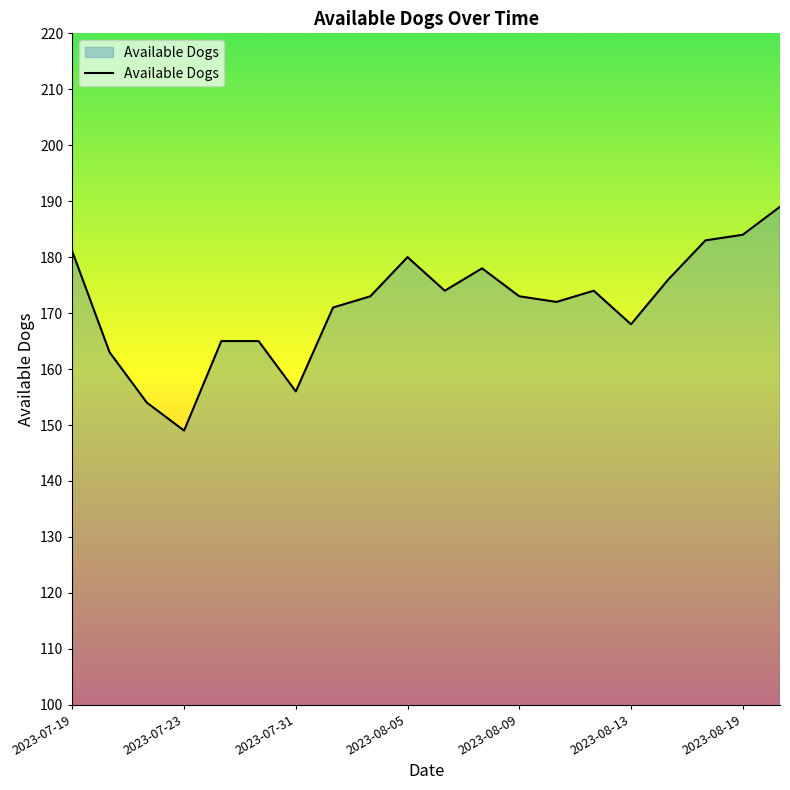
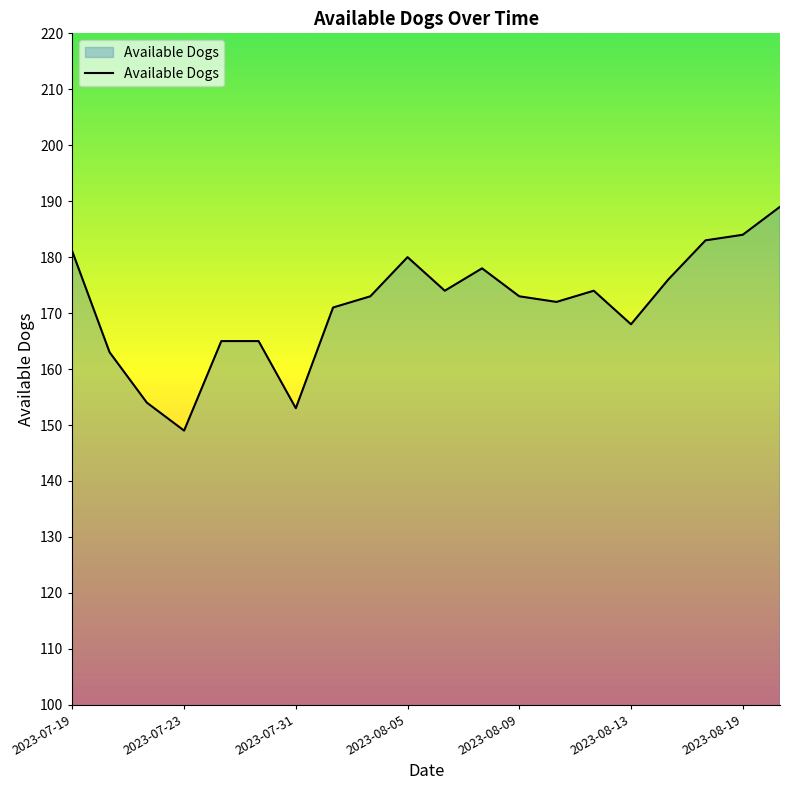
2023-07-31: 156 -> 153
